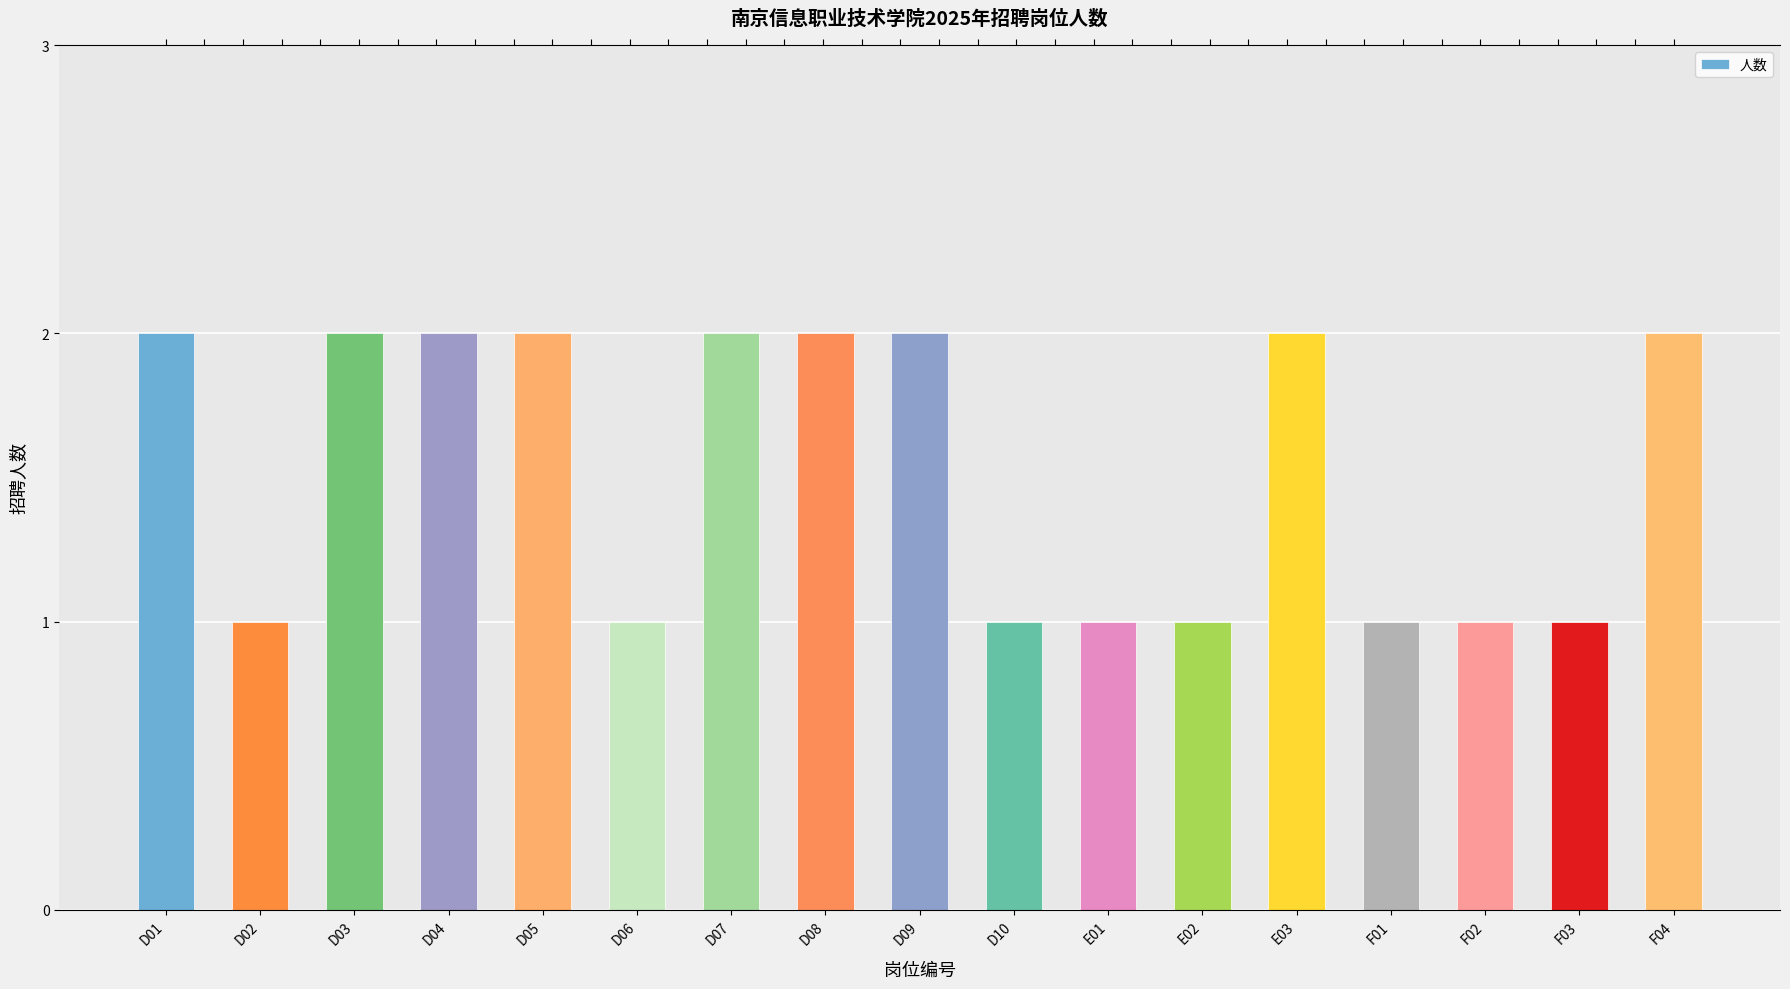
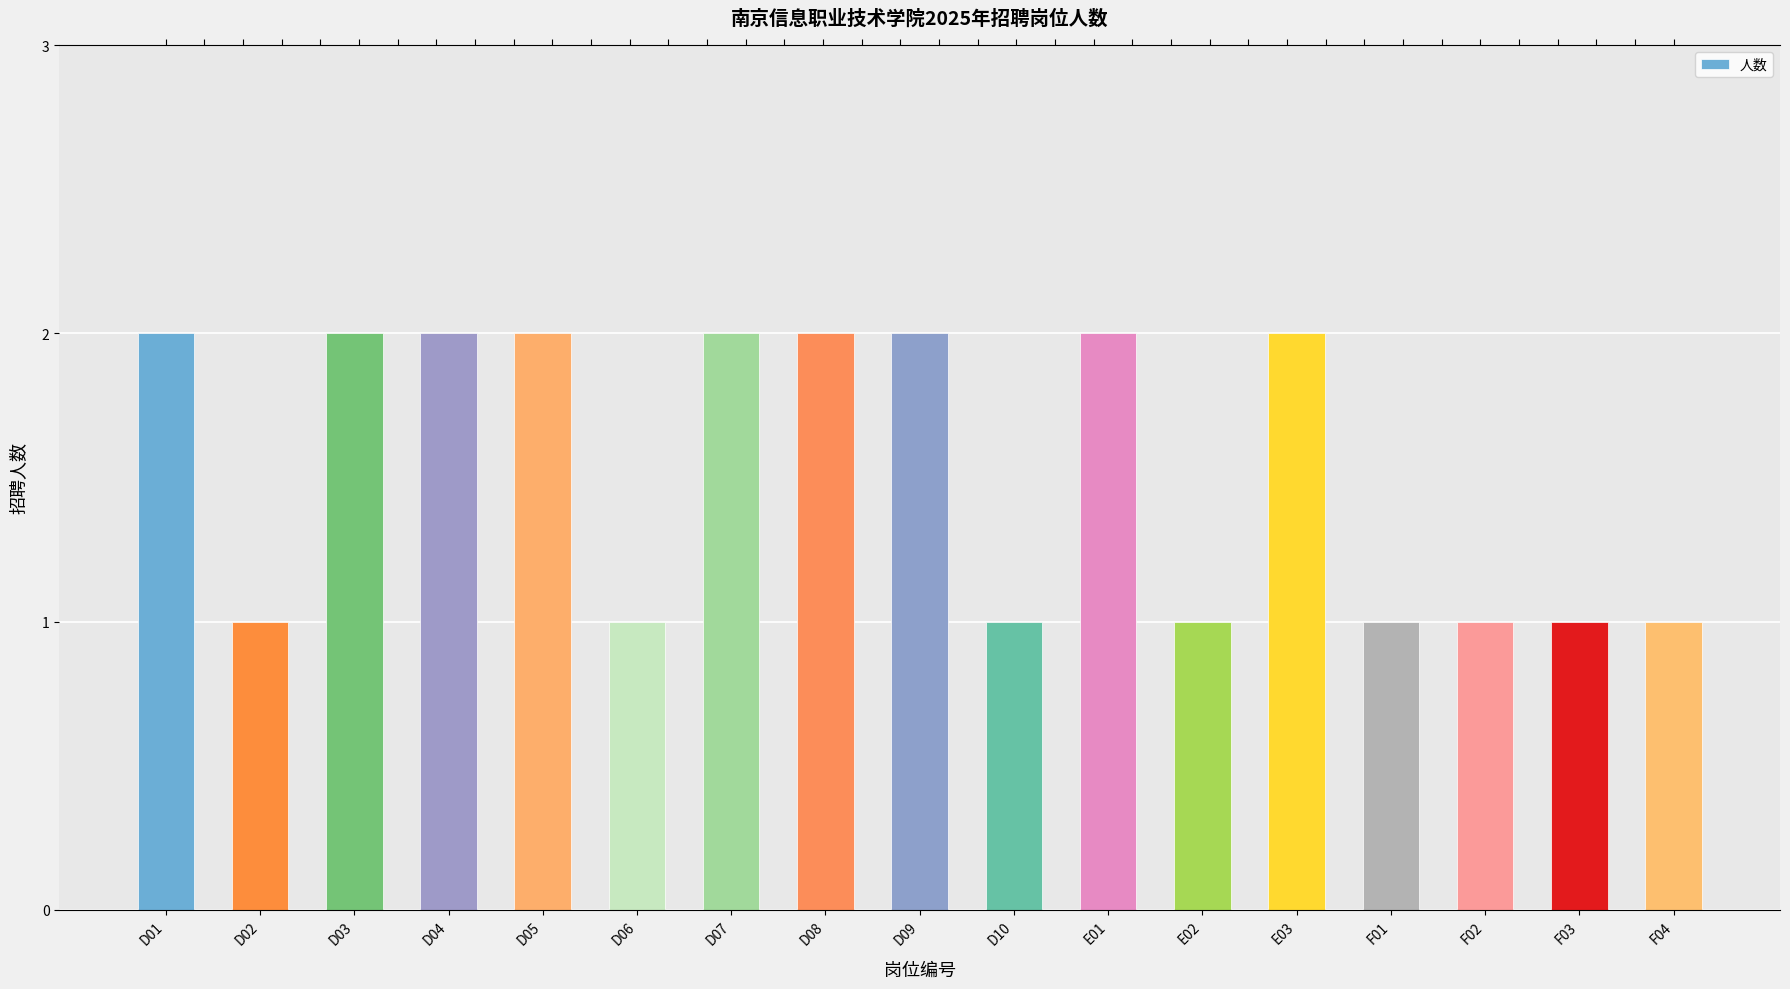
E01: 1 -> 2
F04: 2 -> 1
